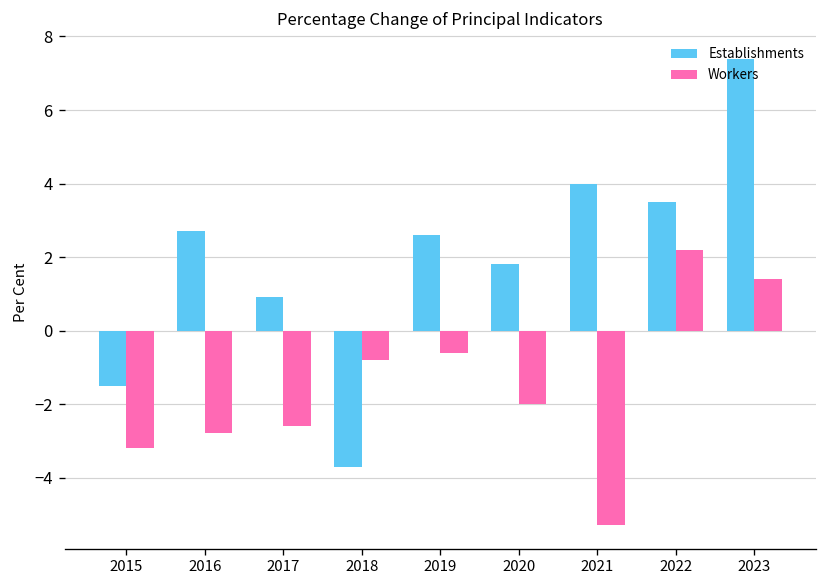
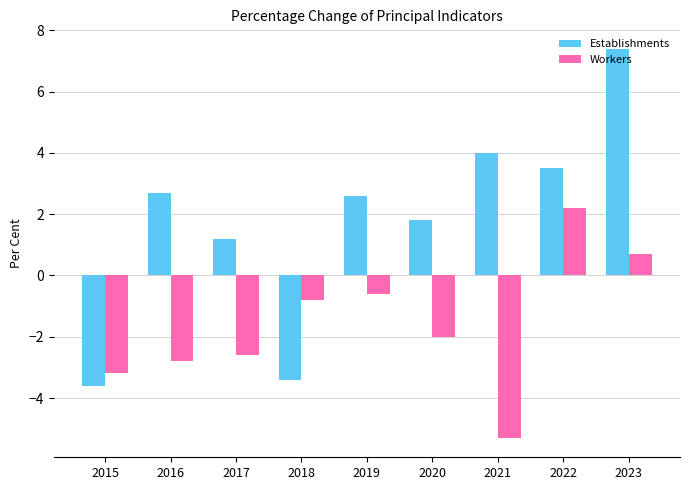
Establishments, 2015: -1.5 -> -3.6
Establishments, 2017: 0.9 -> 1.2
Establishments, 2018: -3.7 -> -3.4
Workers, 2023: 1.4 -> 0.7
